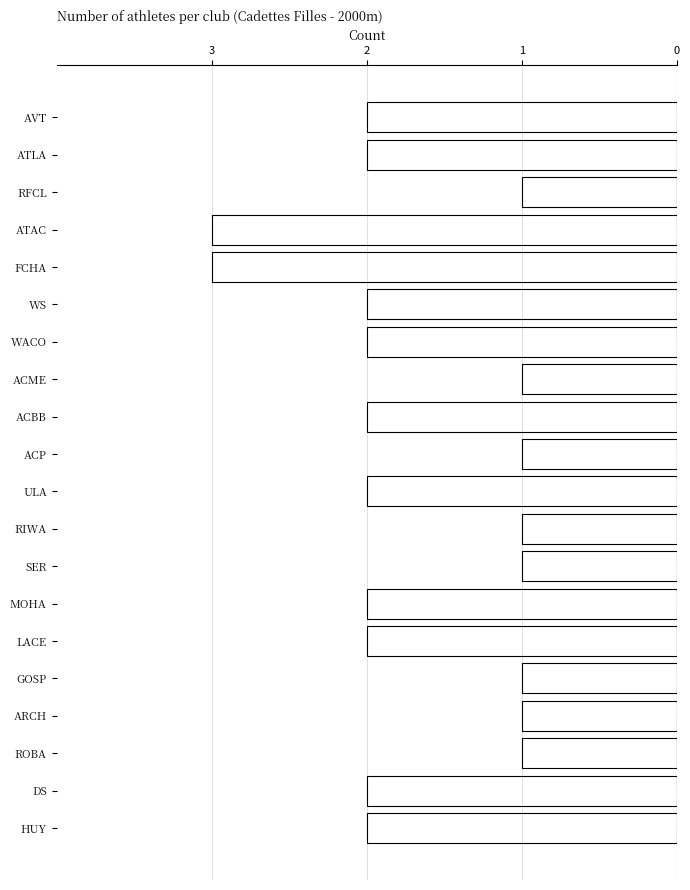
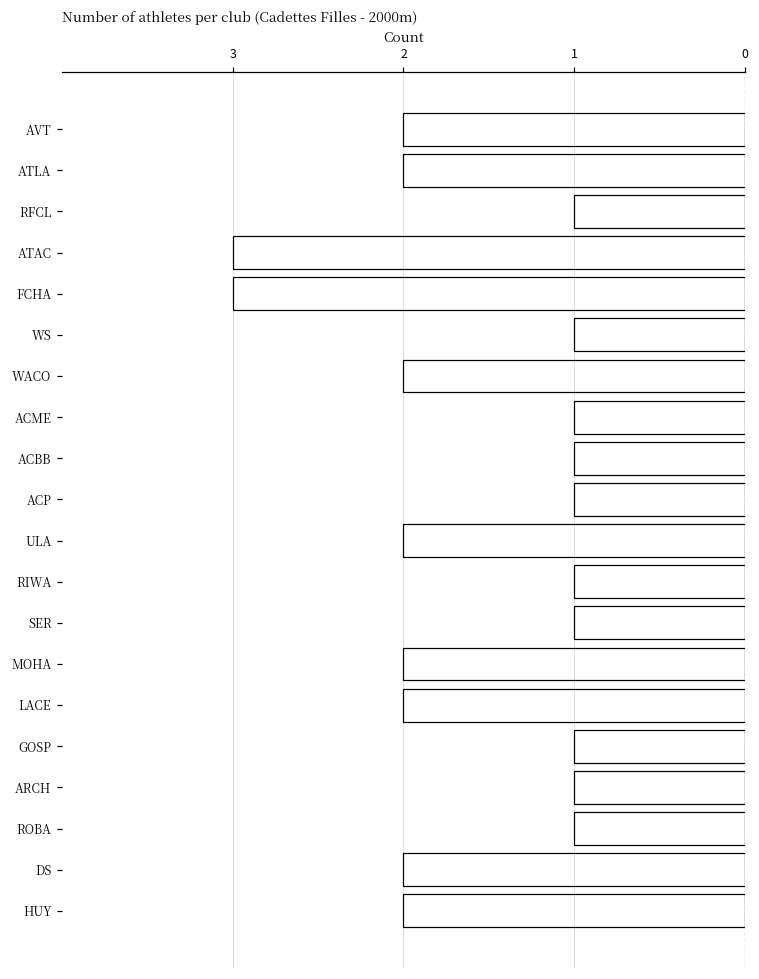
WS: 2 -> 1
ACBB: 2 -> 1
